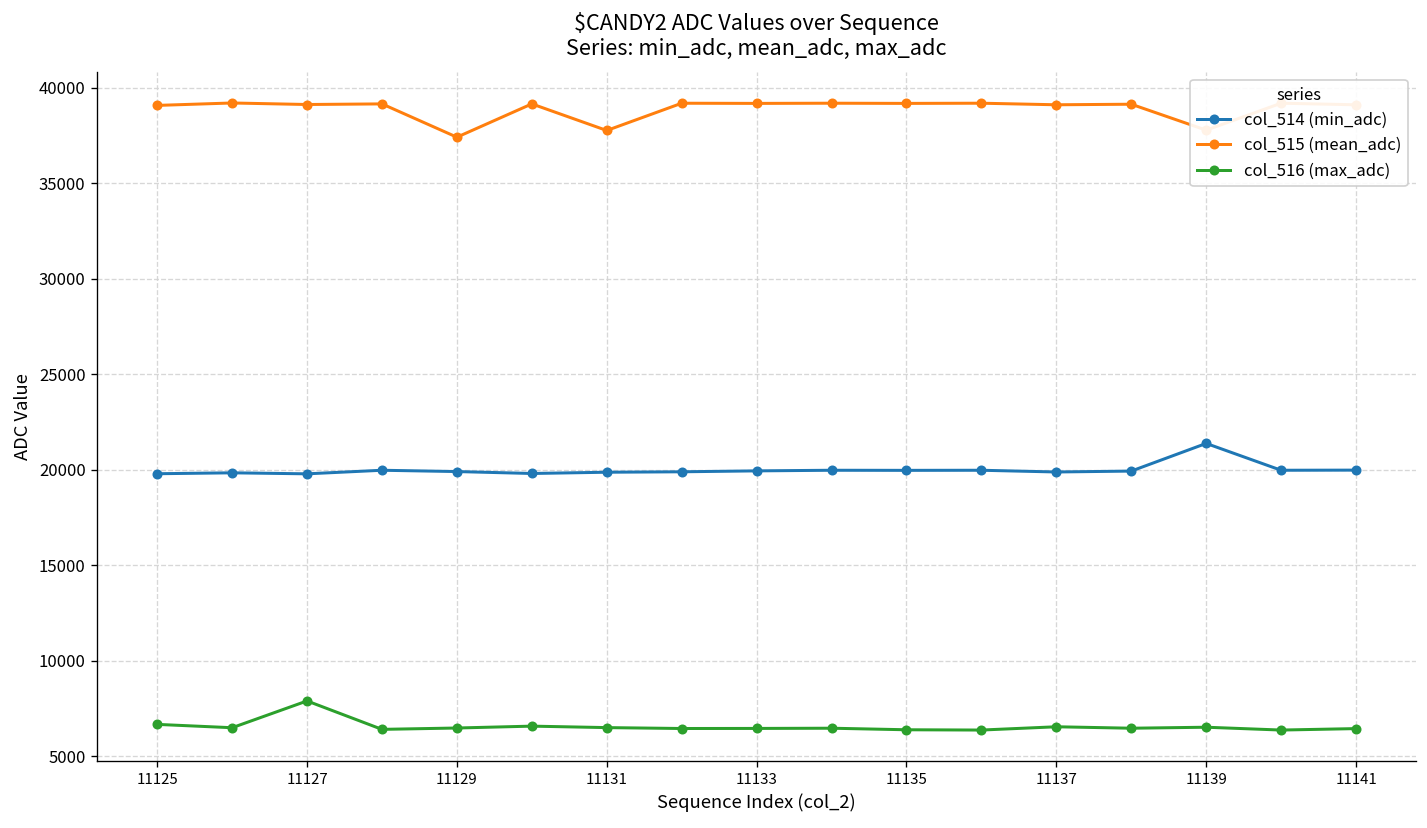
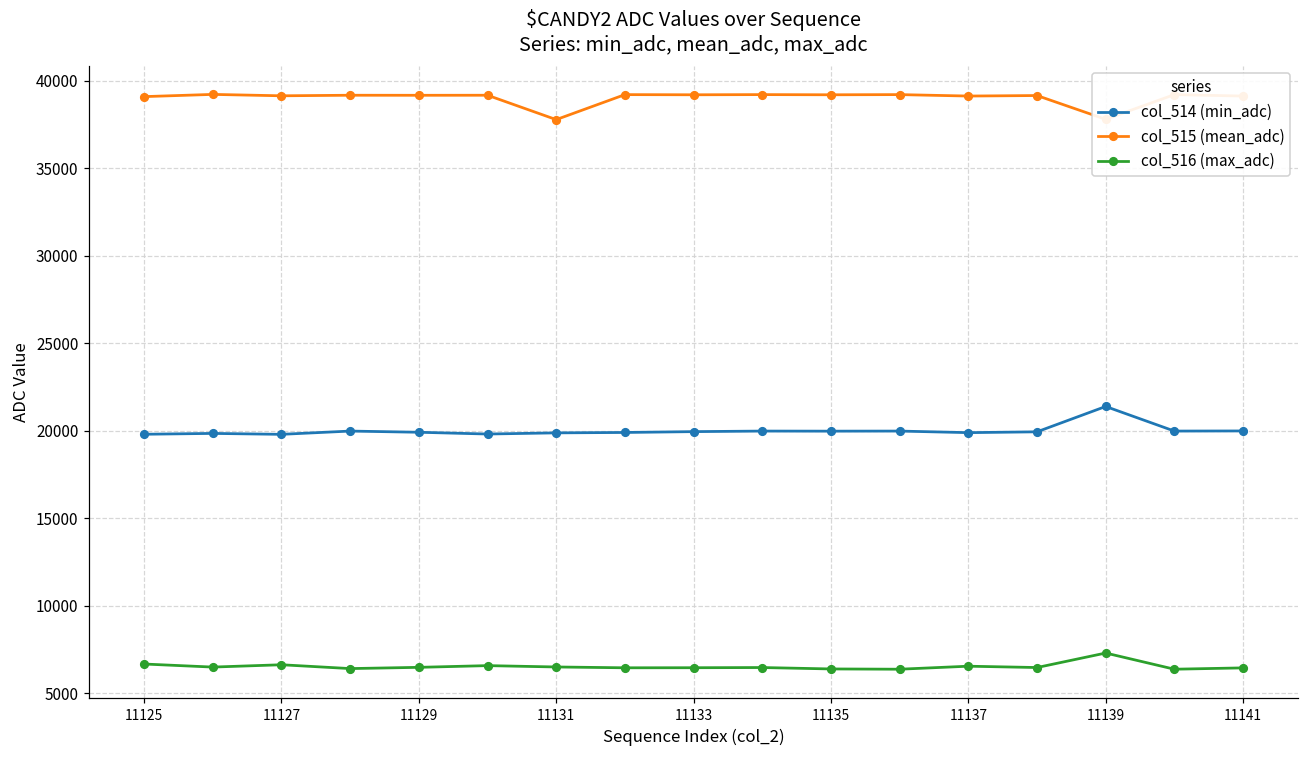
col_516 (max_adc), 11127: 7900 -> 6600
col_515 (mean_adc), 11129: 37400 -> 39200
col_516 (max_adc), 11139: 6500 -> 7300
